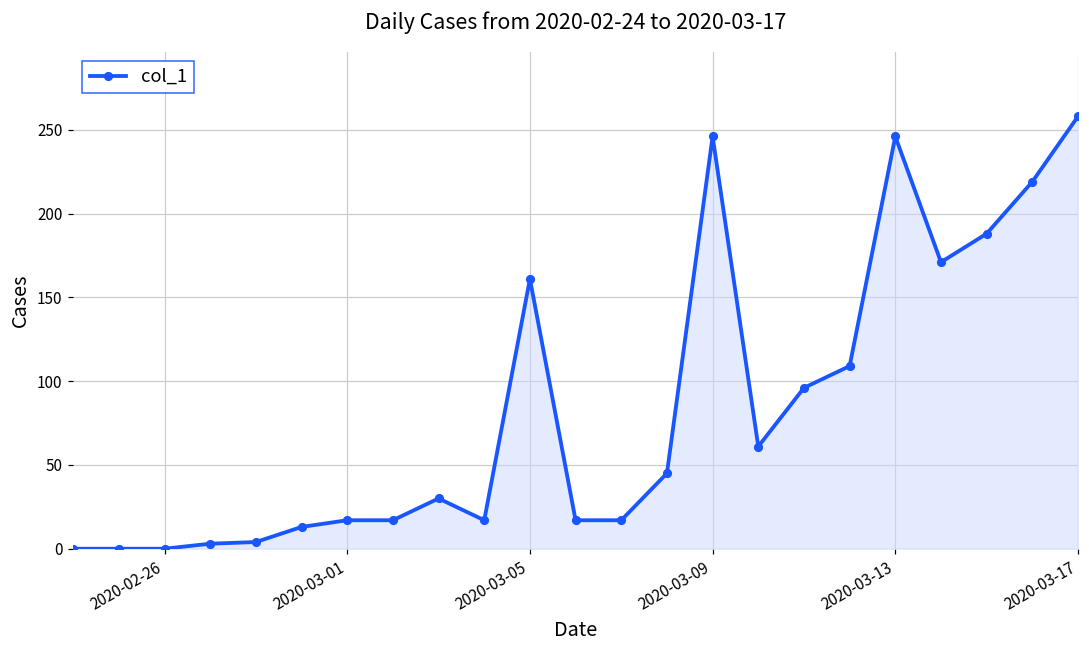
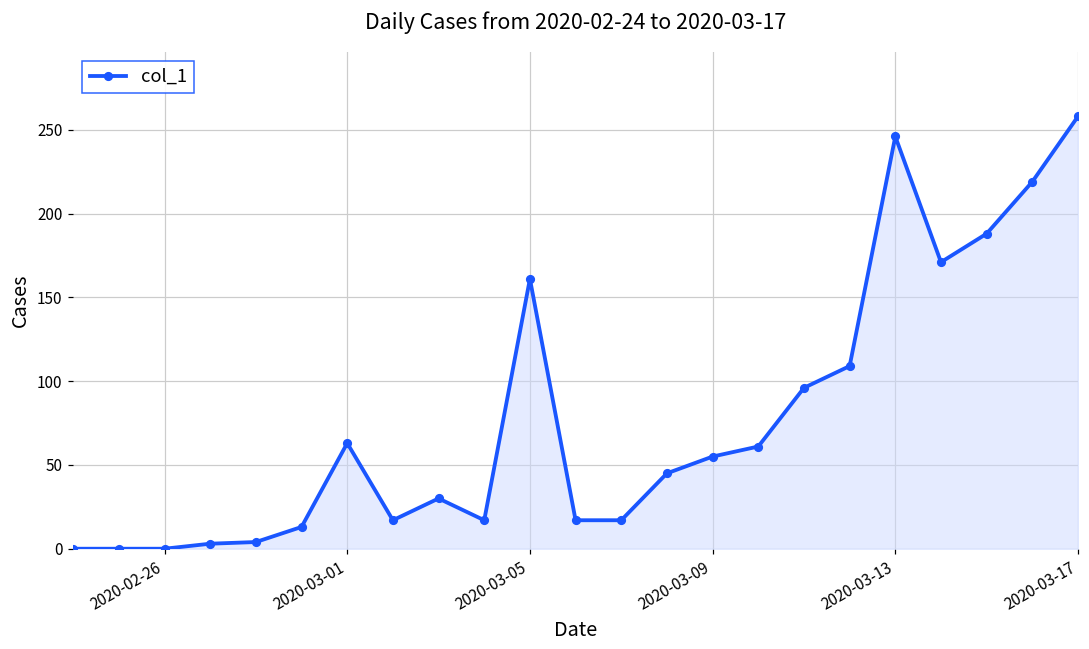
2020-03-01: 17 -> 63
2020-03-09: 246 -> 55
